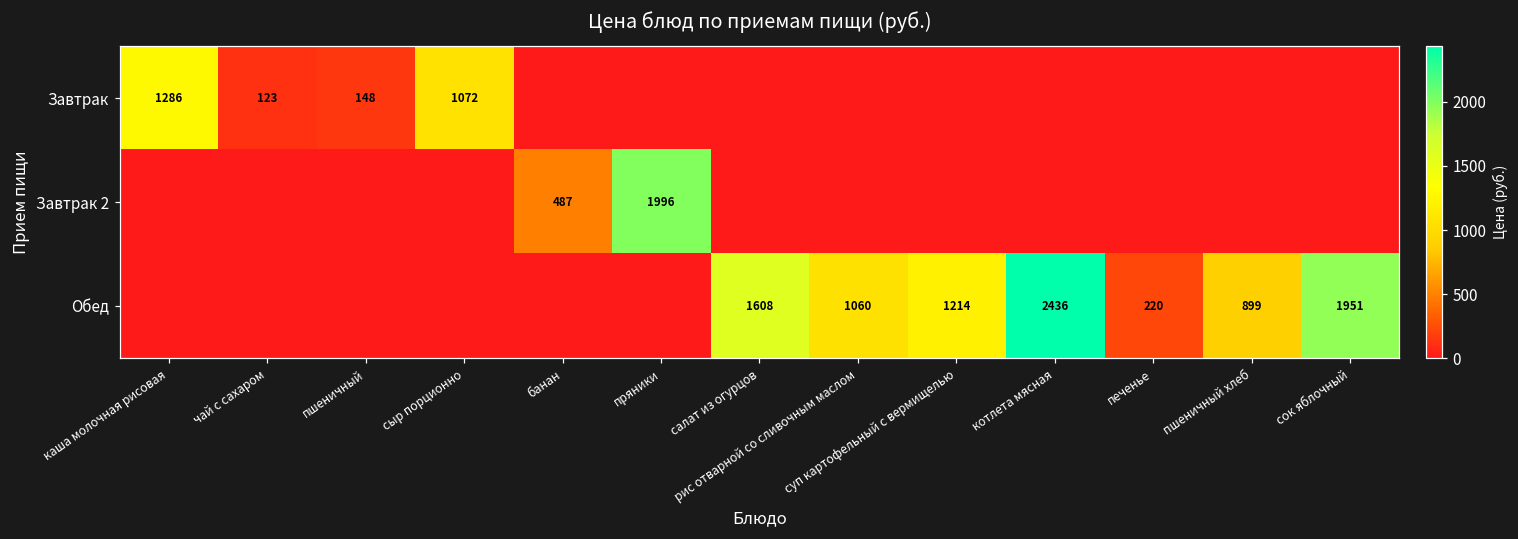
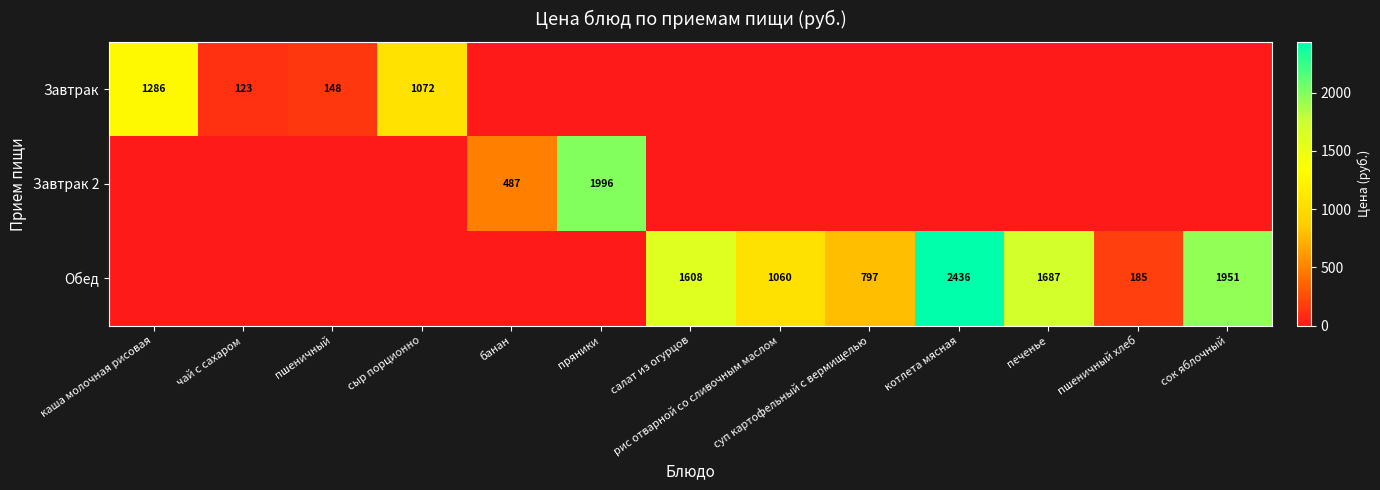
Обед, суп картофельный с вермищелью: 1214 -> 797
Обед, печенье: 220 -> 1687
Обед, пшеничный хлеб: 899 -> 185
